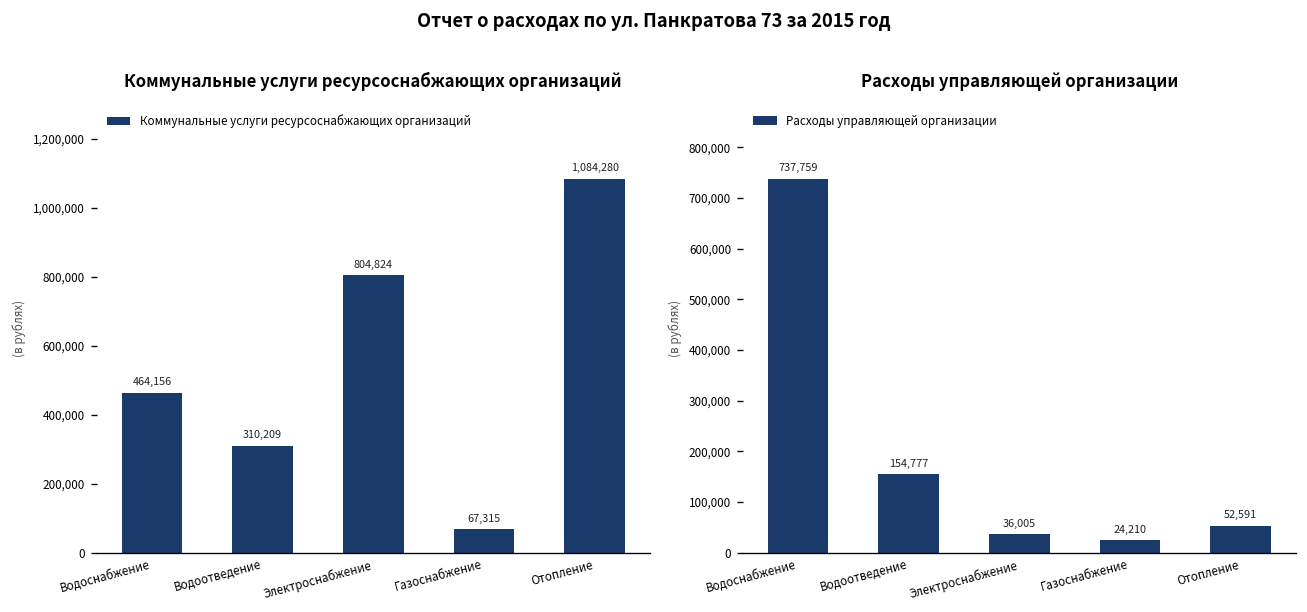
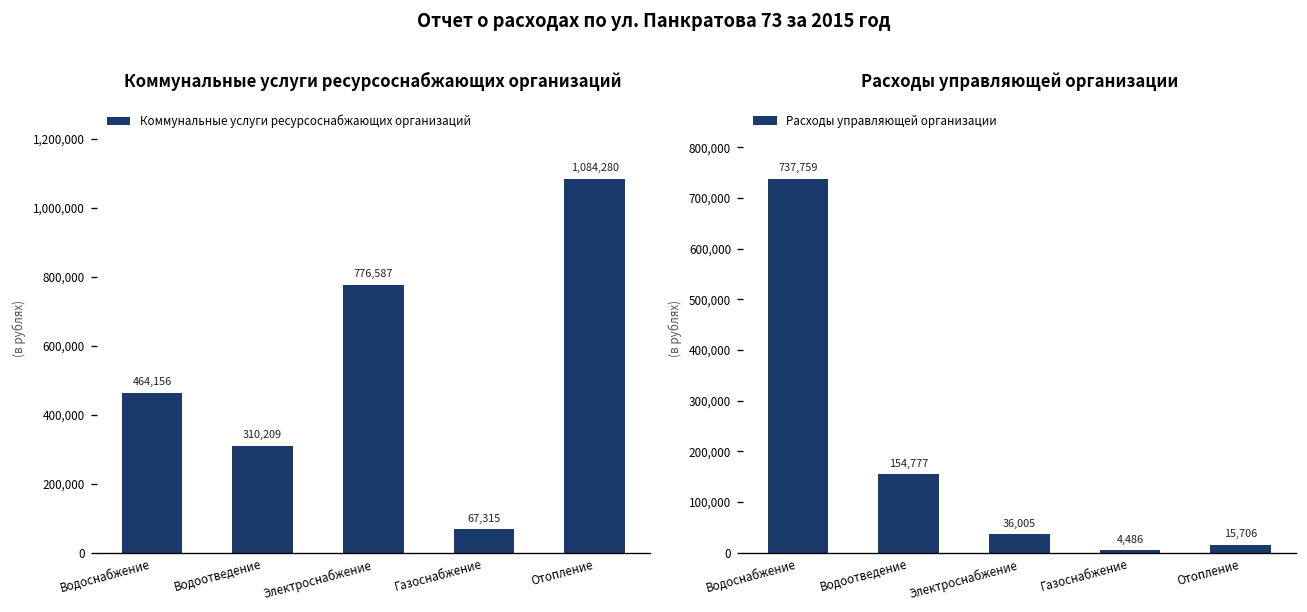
Коммунальные услуги ресурсоснабжающих организаций, Электроснабжение: 804,824 -> 776,587
Расходы управляющей организации, Газоснабжение: 24,210 -> 4,486
Расходы управляющей организации, Отопление: 52,591 -> 15,706
